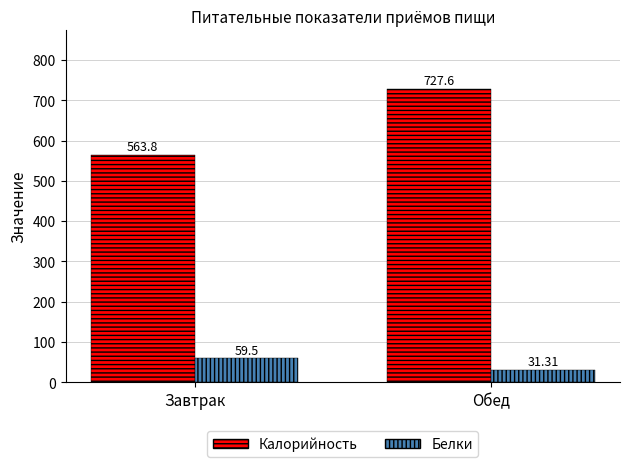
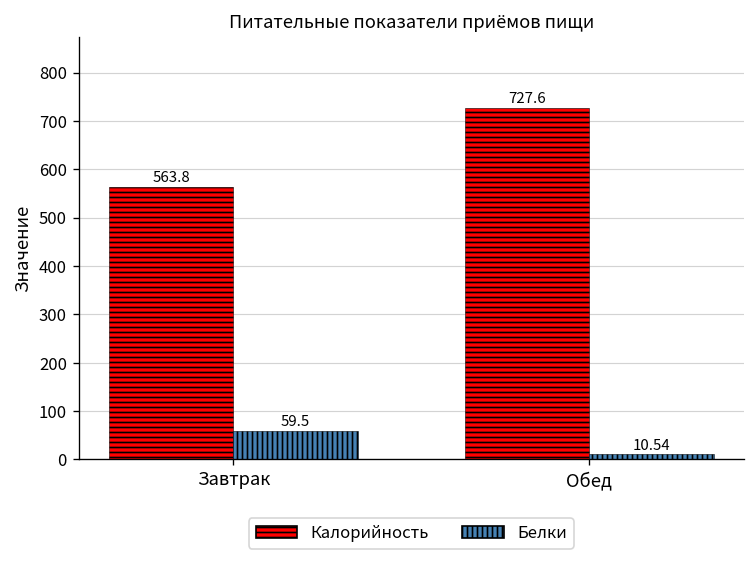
Белки, Обед: 31.31 -> 10.54
